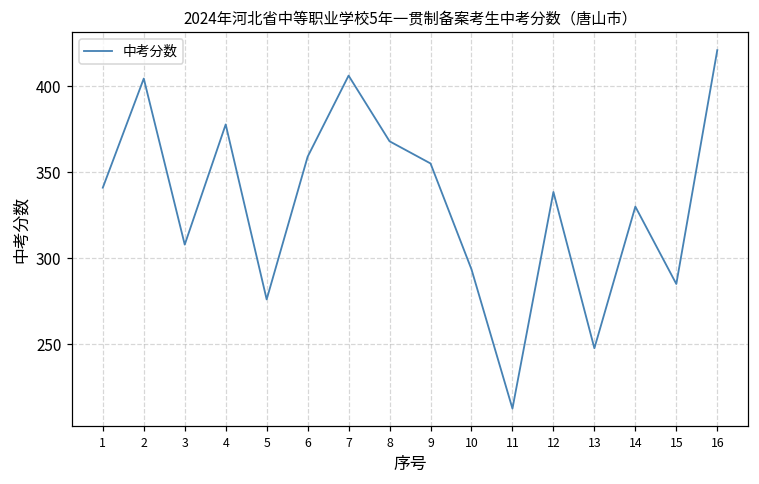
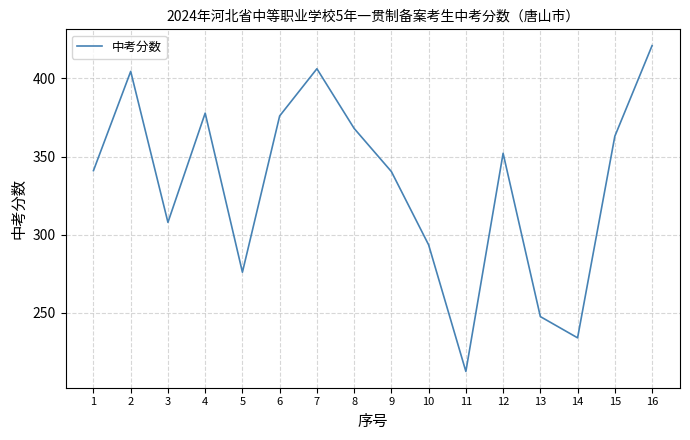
6: 359 -> 376
9: 355 -> 340
12: 339 -> 352
14: 330 -> 234
15: 285 -> 363
